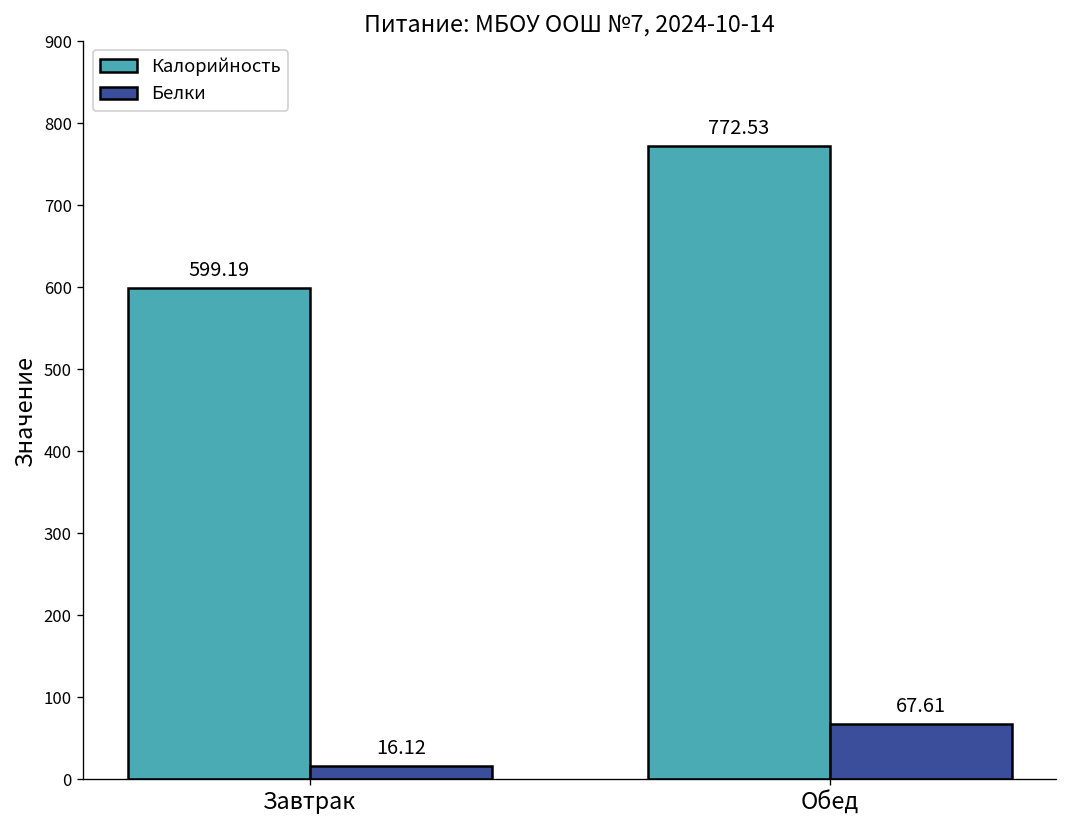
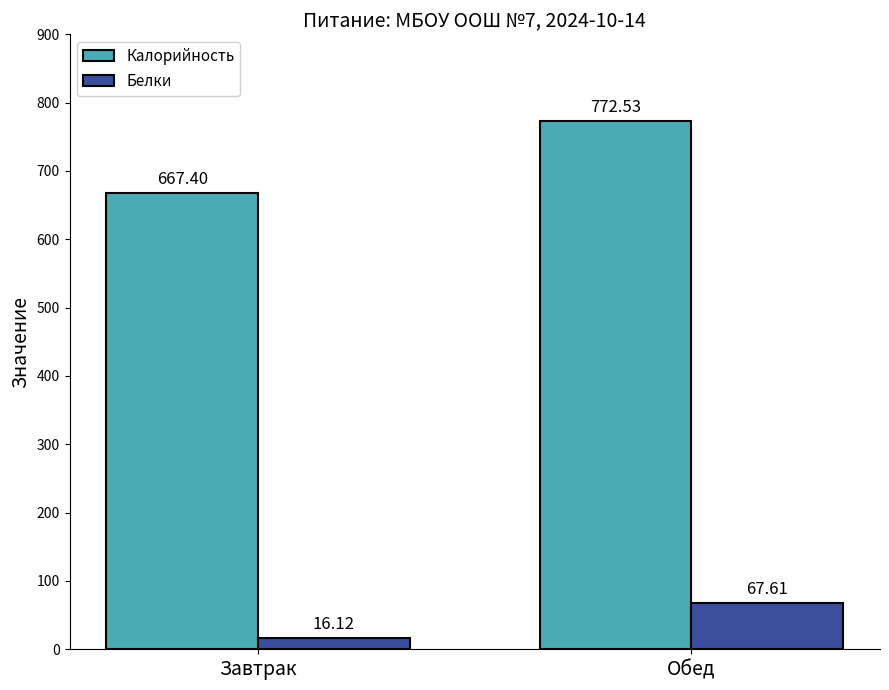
Калорийность, Завтрак: 599.19 -> 667.40
